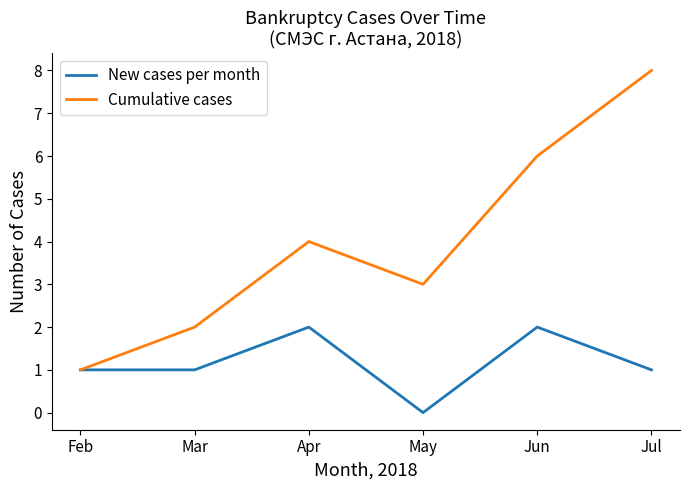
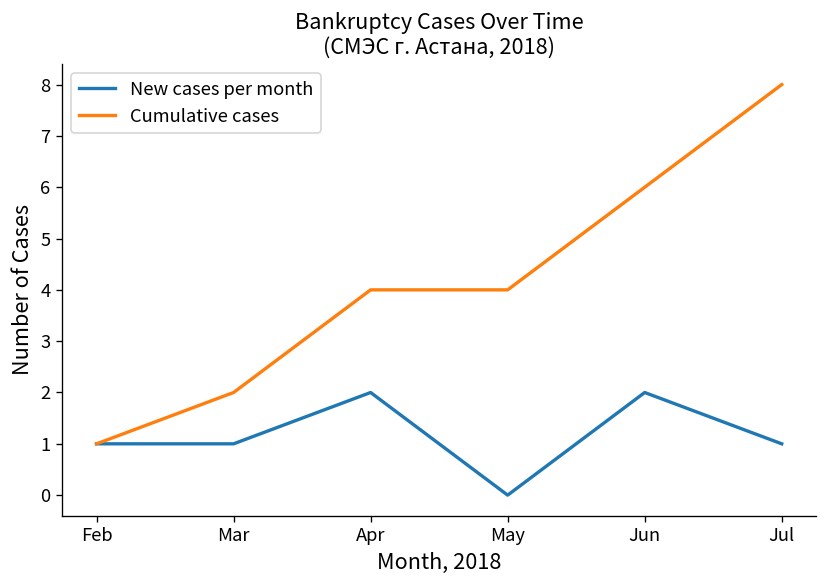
Cumulative cases, May: 3 -> 4
